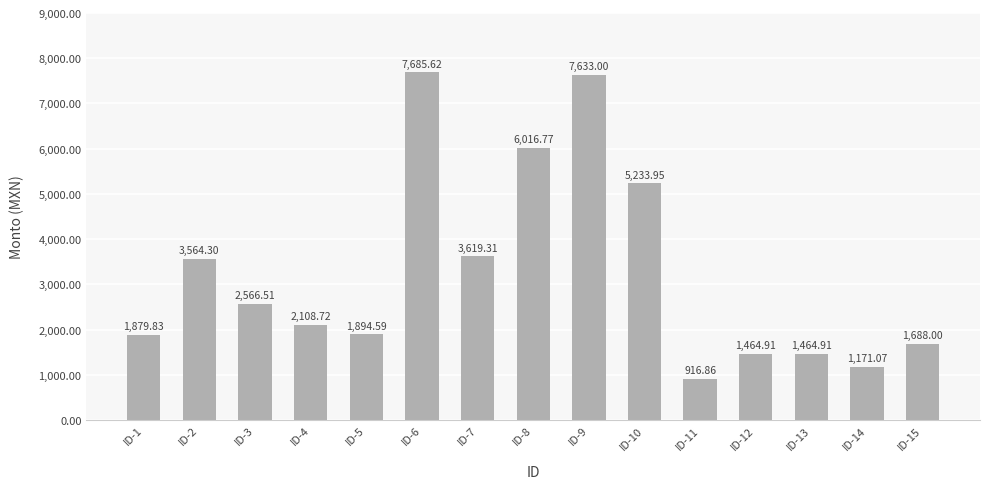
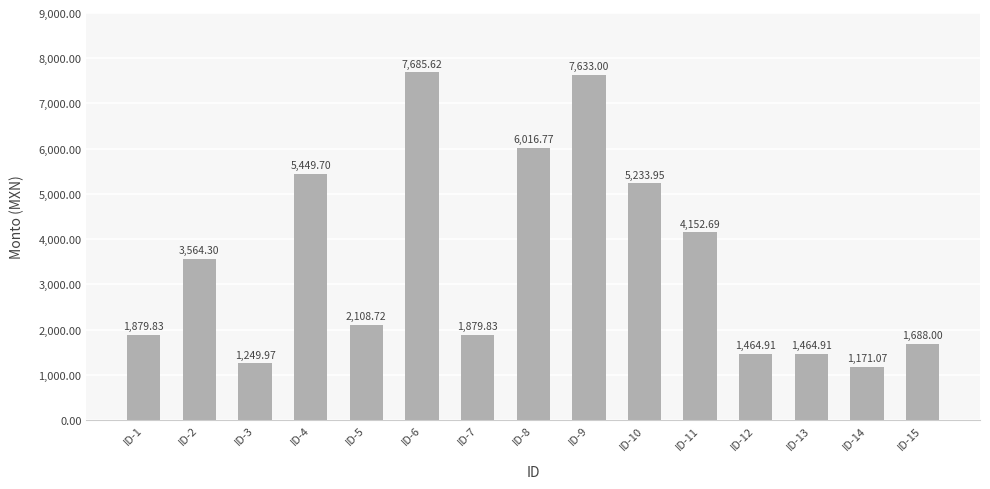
ID-3: 2,566.51 -> 1,249.97
ID-4: 2,108.72 -> 5,449.70
ID-5: 1,894.59 -> 2,108.72
ID-7: 3,619.31 -> 1,879.83
ID-11: 916.86 -> 4,152.69
